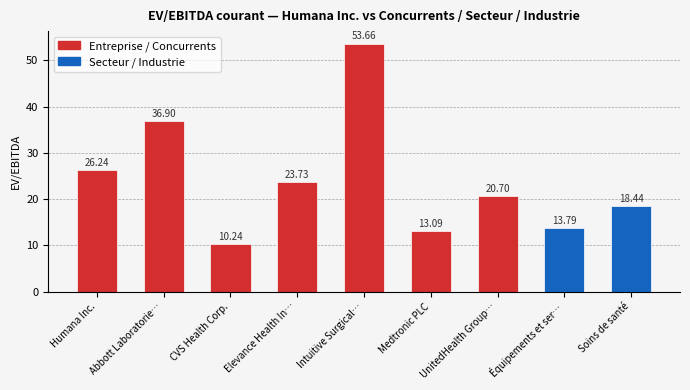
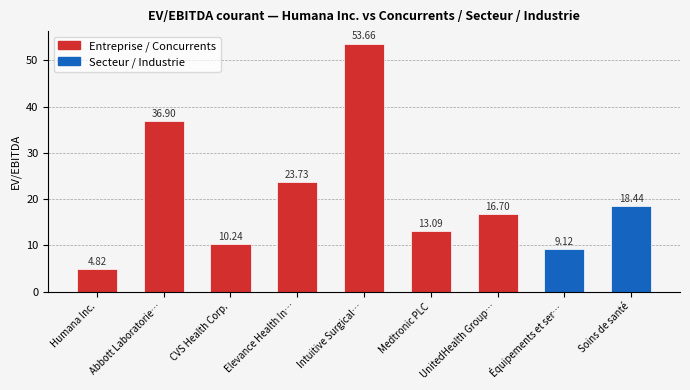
Humana Inc.: 26.24 -> 4.82
UnitedHealth Group…: 20.70 -> 16.70
Équipements et ser…: 13.79 -> 9.12
